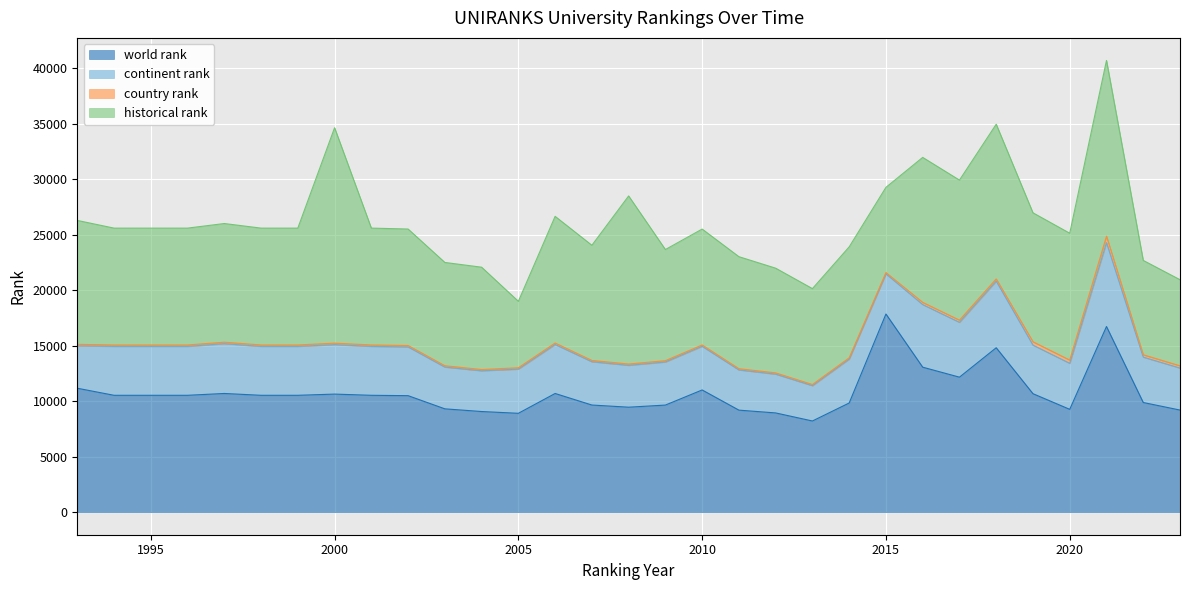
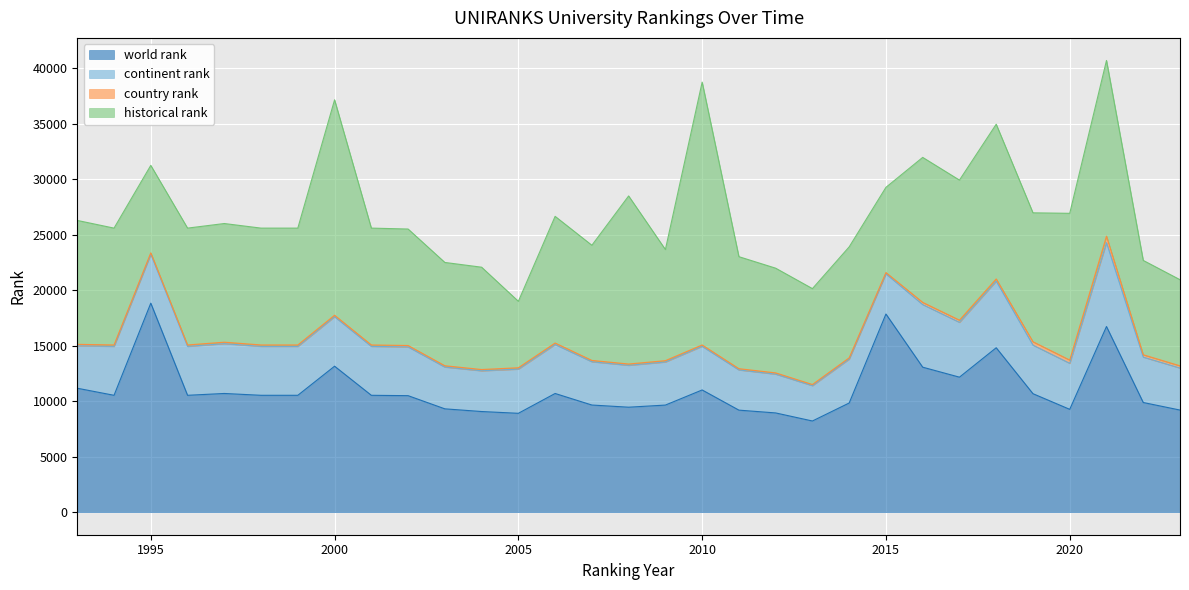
world rank, 1995: 10500 -> 18800
historical rank, 1995: 10500 -> 7900
world rank, 2000: 10600 -> 13200
historical rank, 2010: 10400 -> 23700
historical rank, 2020: 11400 -> 13200
